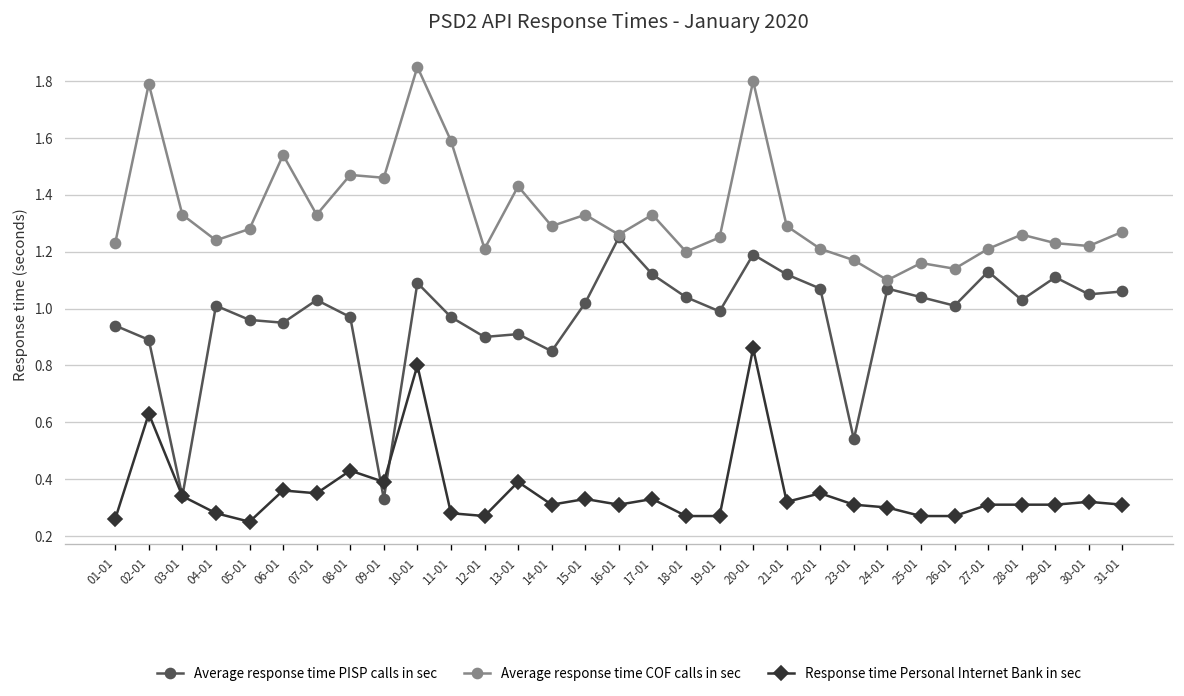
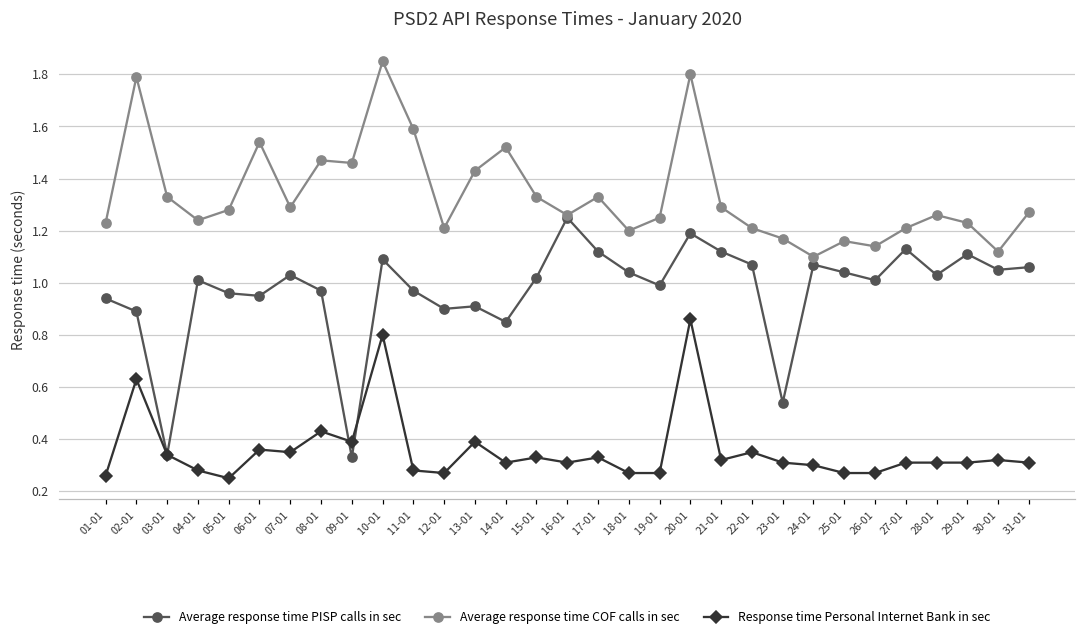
Average response time COF calls in sec, 07-01: 1.33 -> 1.29
Average response time COF calls in sec, 14-01: 1.29 -> 1.52
Average response time COF calls in sec, 30-01: 1.22 -> 1.12
